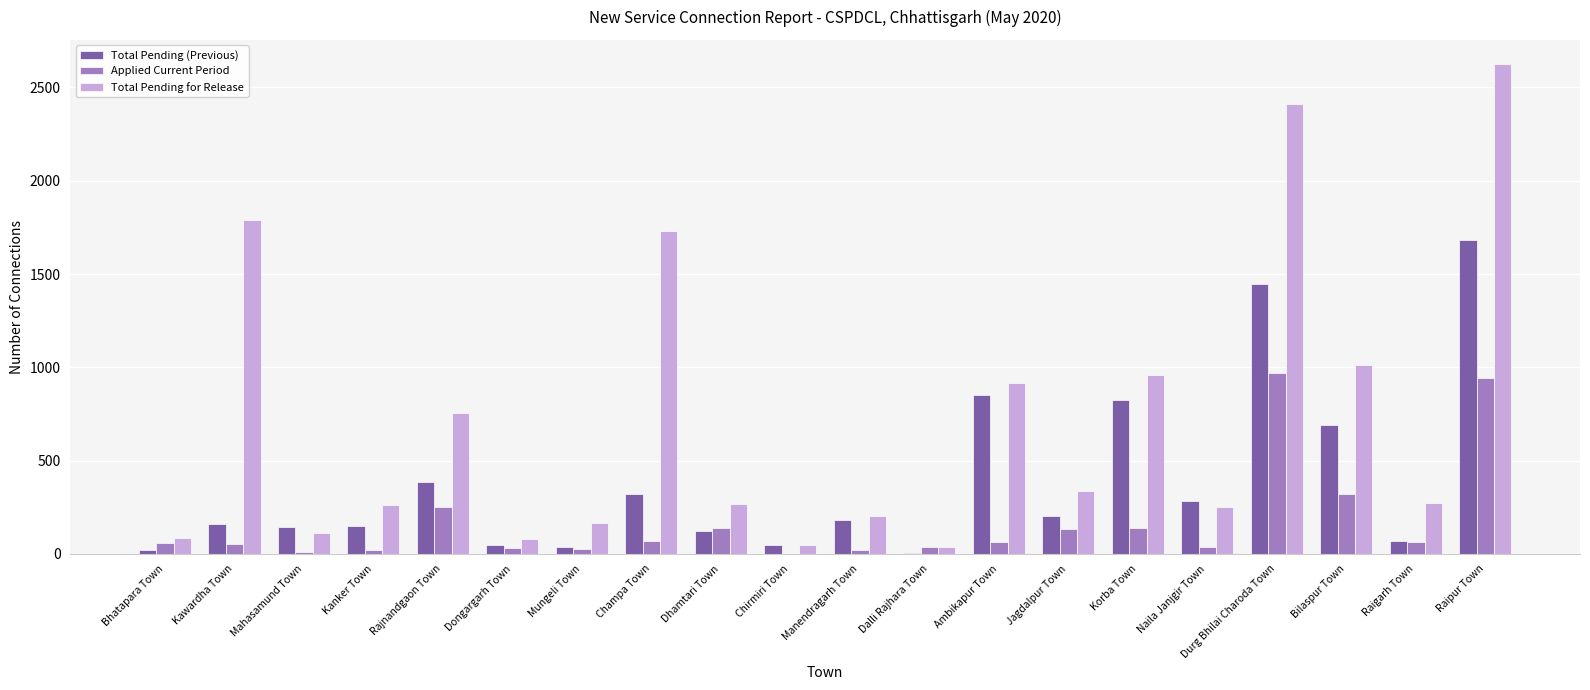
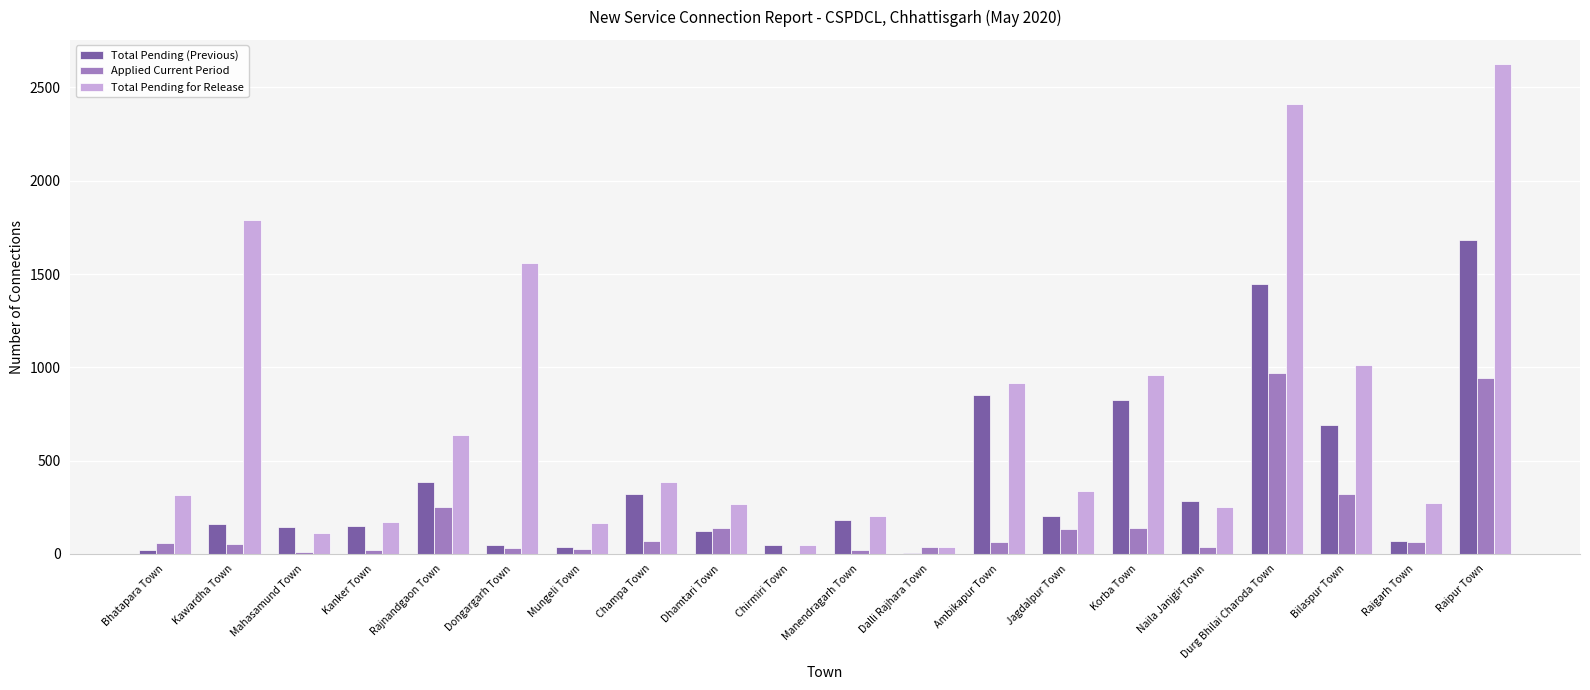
Total Pending for Release, Bhatapara Town: 80 -> 320
Total Pending for Release, Kanker Town: 260 -> 170
Total Pending for Release, Rajnandgaon Town: 760 -> 640
Total Pending for Release, Dongargarh Town: 80 -> 1560
Total Pending for Release, Champa Town: 1730 -> 390
